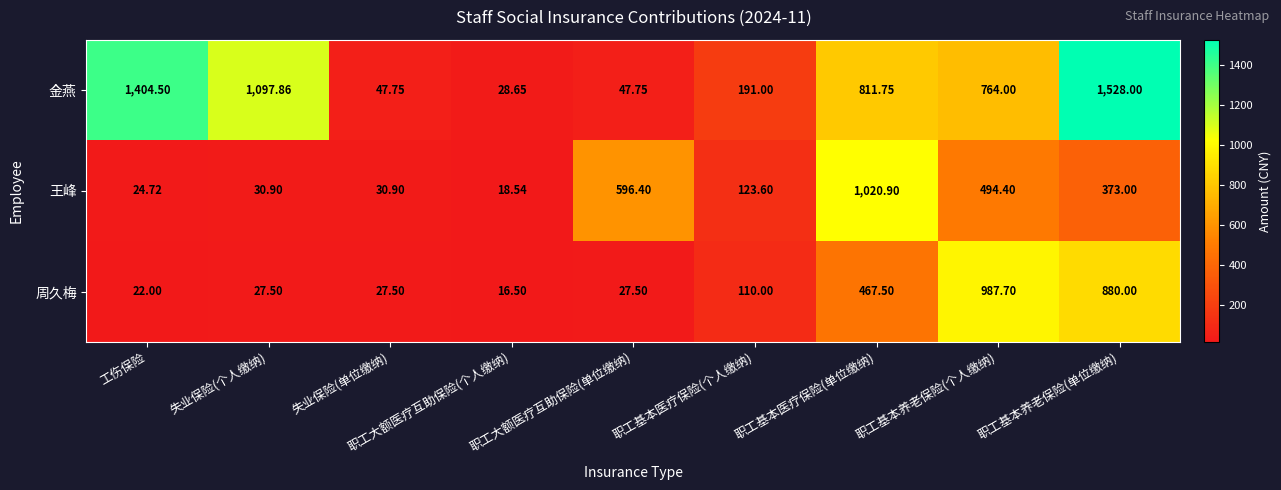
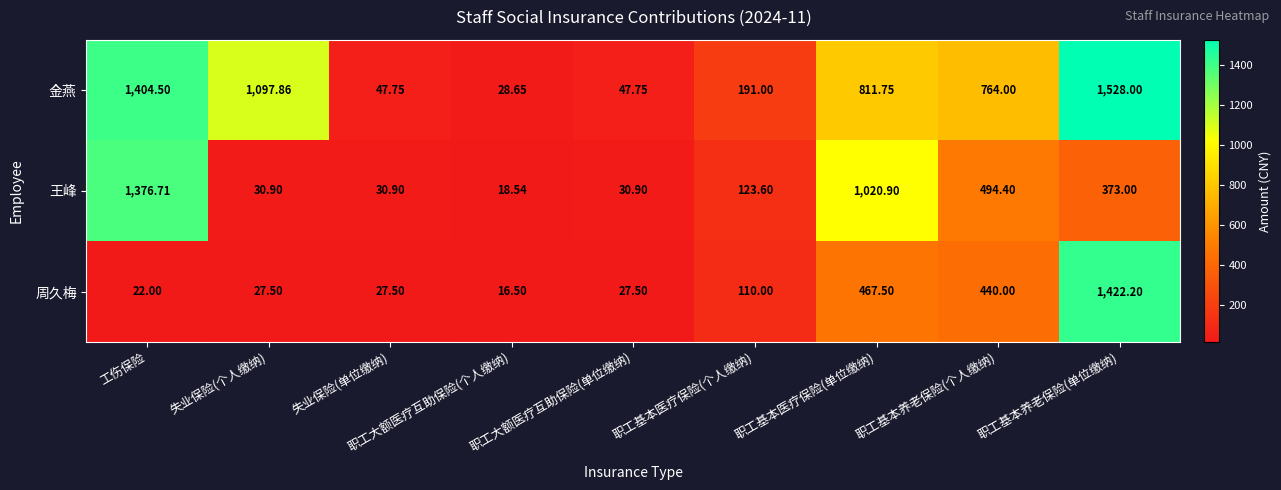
王峰, 工伤保险: 24.72 -> 1,376.71
王峰, 职工大额医疗互助保险(单位缴纳): 596.40 -> 30.90
周久梅, 职工基本养老保险(个人缴纳): 987.70 -> 440.00
周久梅, 职工基本养老保险(单位缴纳): 880.00 -> 1,422.20
